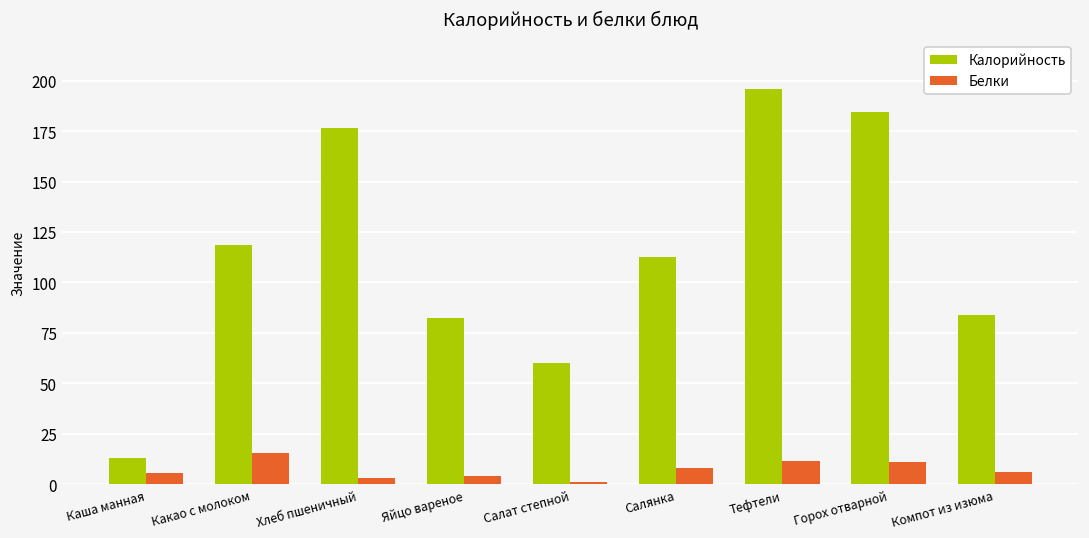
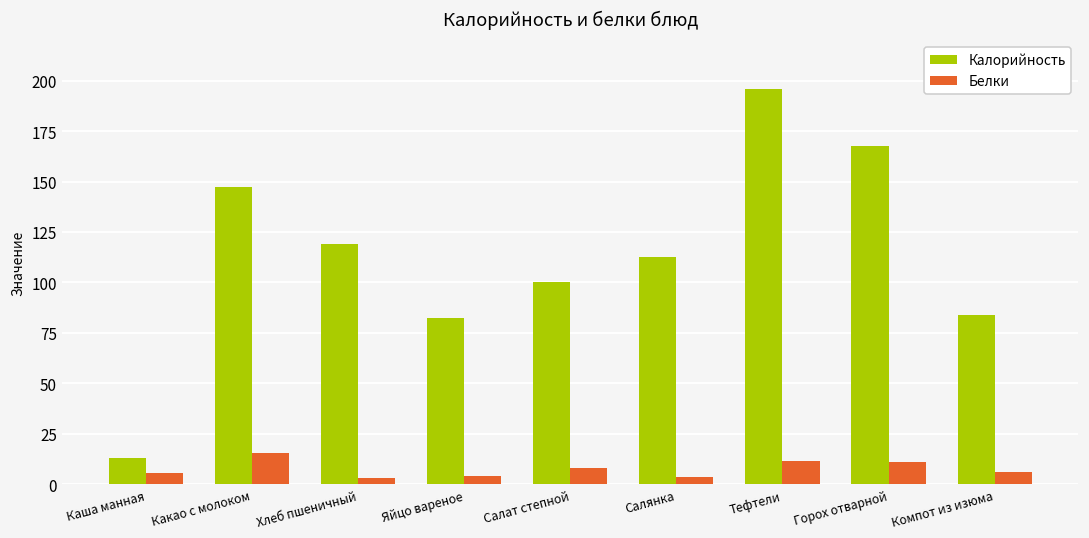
Калорийность, Какао с молоком: 119 -> 147
Калорийность, Хлеб пшеничный: 177 -> 119
Калорийность, Салат степной: 60 -> 100
Белки, Салат степной: 1 -> 8
Белки, Салянка: 8 -> 4
Калорийность, Горох отварной: 185 -> 168
